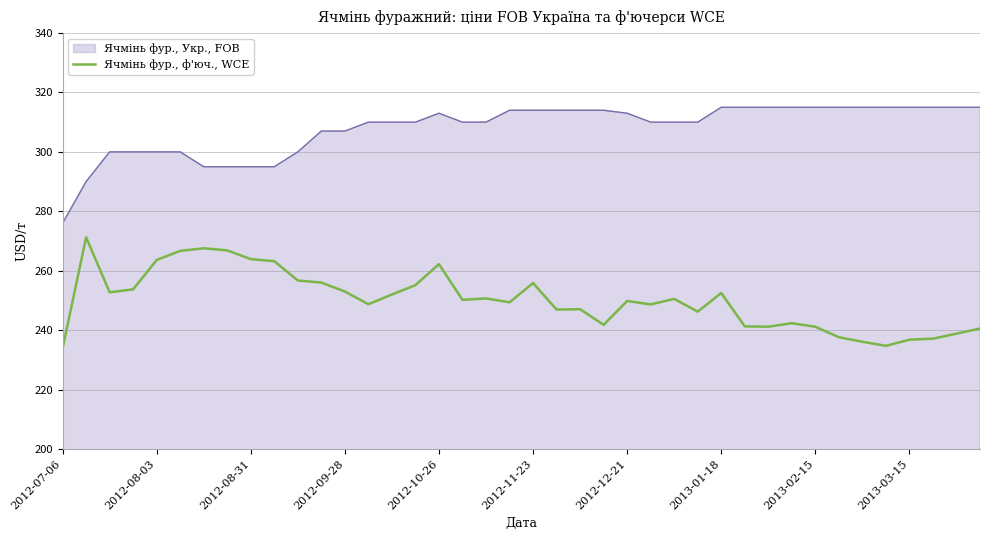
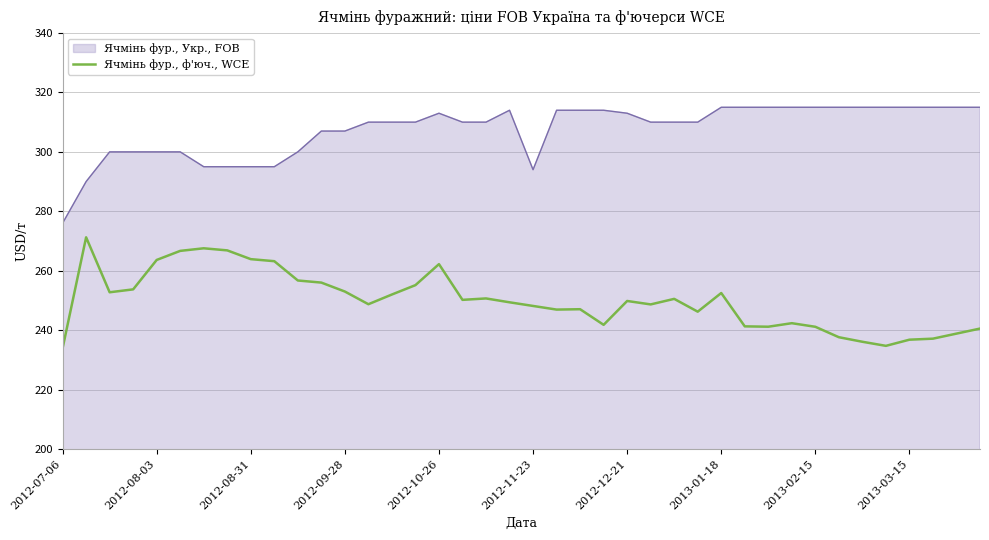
Ячмінь фур., Укр., FOB, 2012-11-23: 314 -> 294
Ячмінь фур., ф'юч., WCE, 2012-11-23: 256 -> 248
